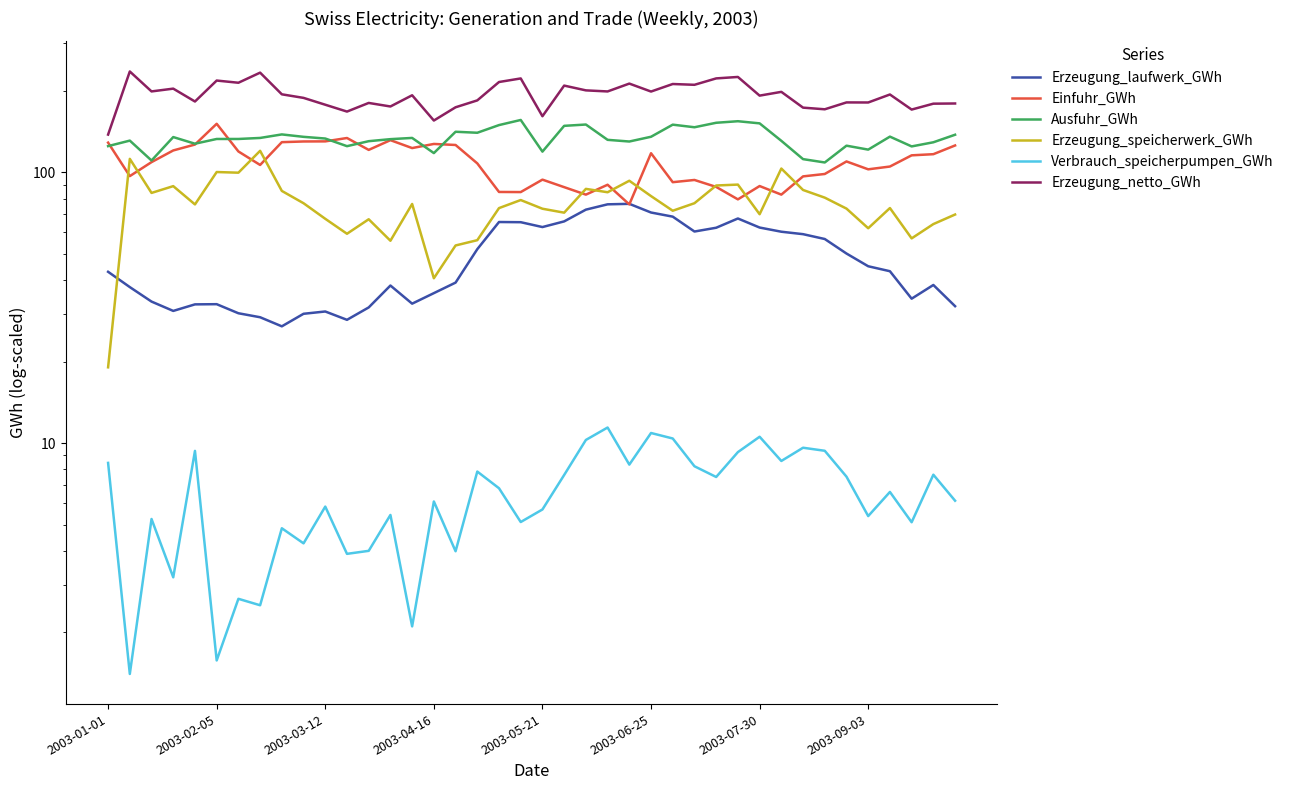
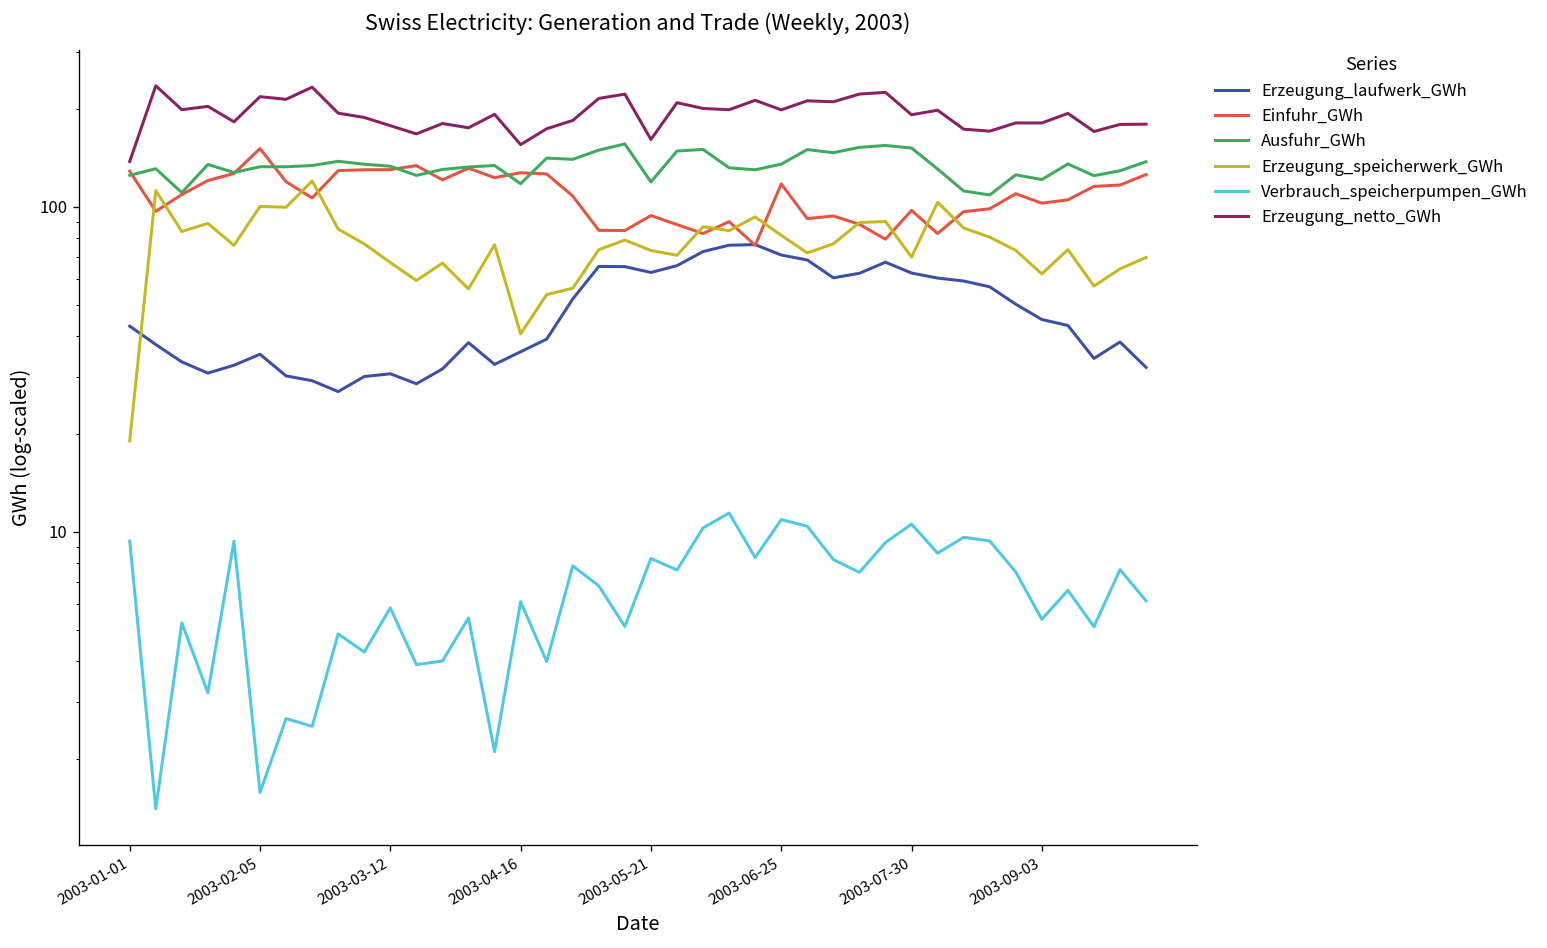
Verbrauch_speicherpumpen_GWh, 2003-01-01: 8.5 -> 9.4
Erzeugung_laufwerk_GWh, 2003-02-05: 33 -> 35
Verbrauch_speicherpumpen_GWh, 2003-05-21: 5.7 -> 8.3
Einfuhr_GWh, 2003-07-30: 89 -> 98
